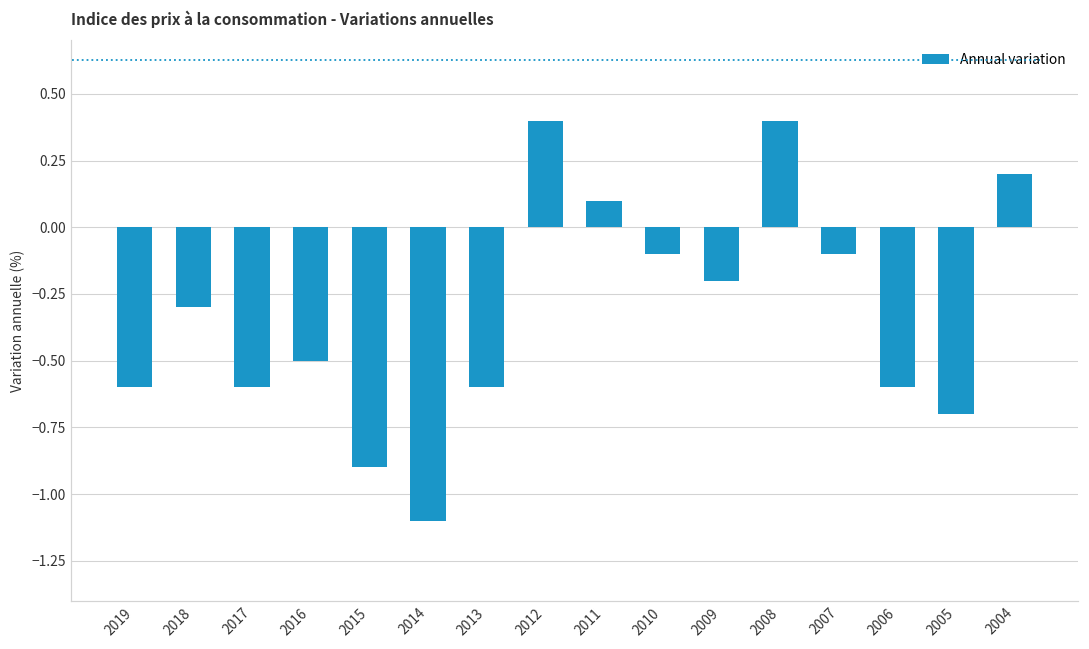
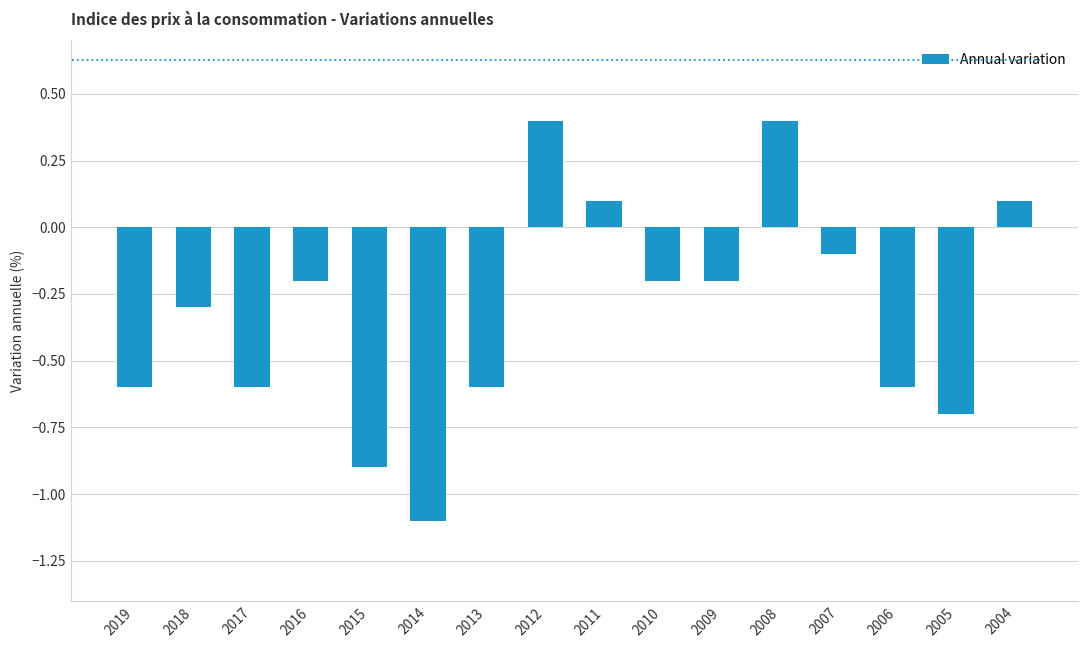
2016: -0.5 -> -0.2
2010: -0.1 -> -0.2
2004: 0.2 -> 0.1
